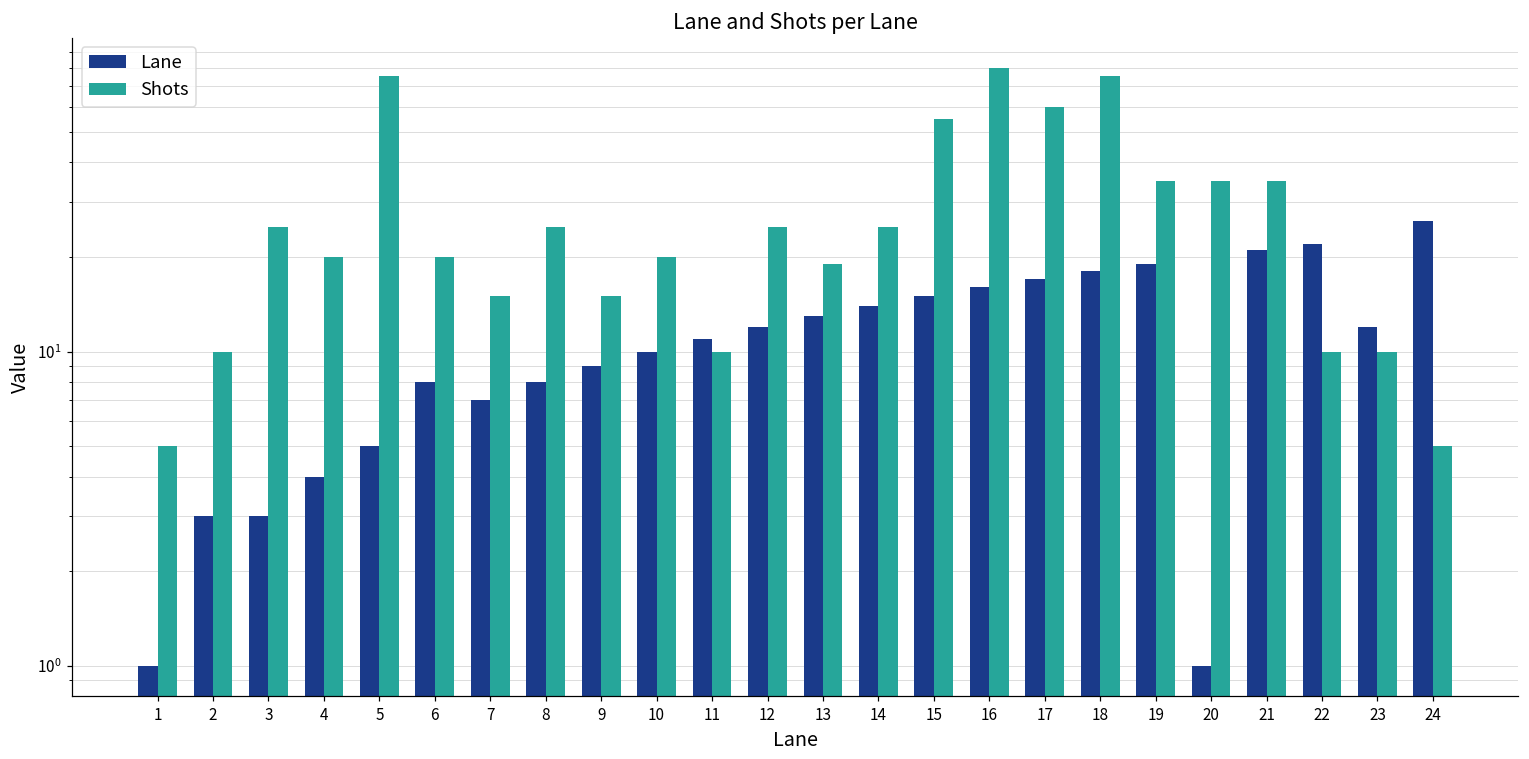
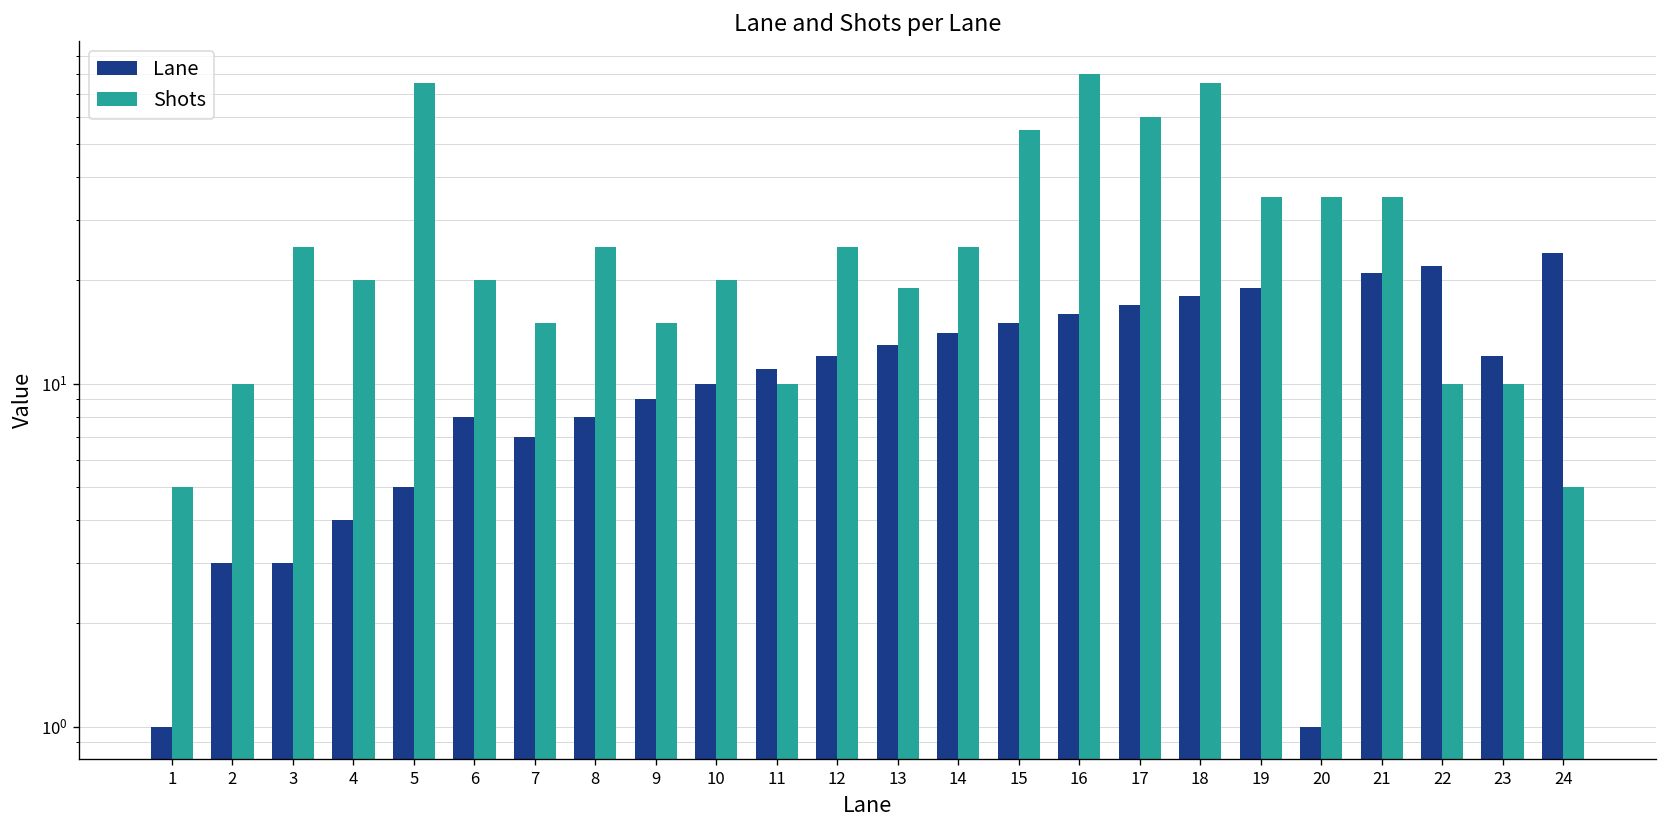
Lane, 24: 26 -> 24
